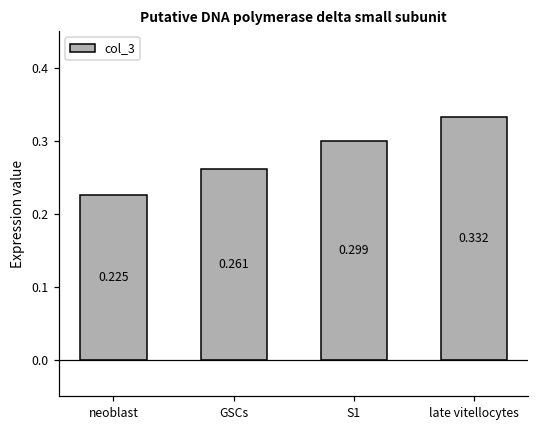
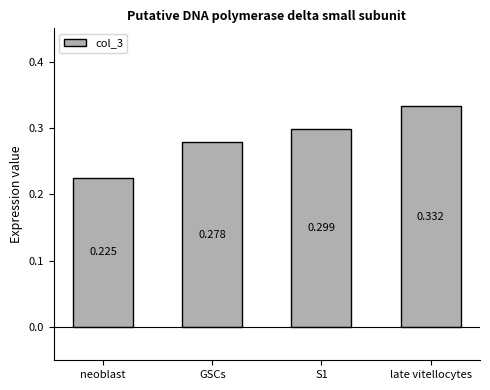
GSCs: 0.261 -> 0.278
